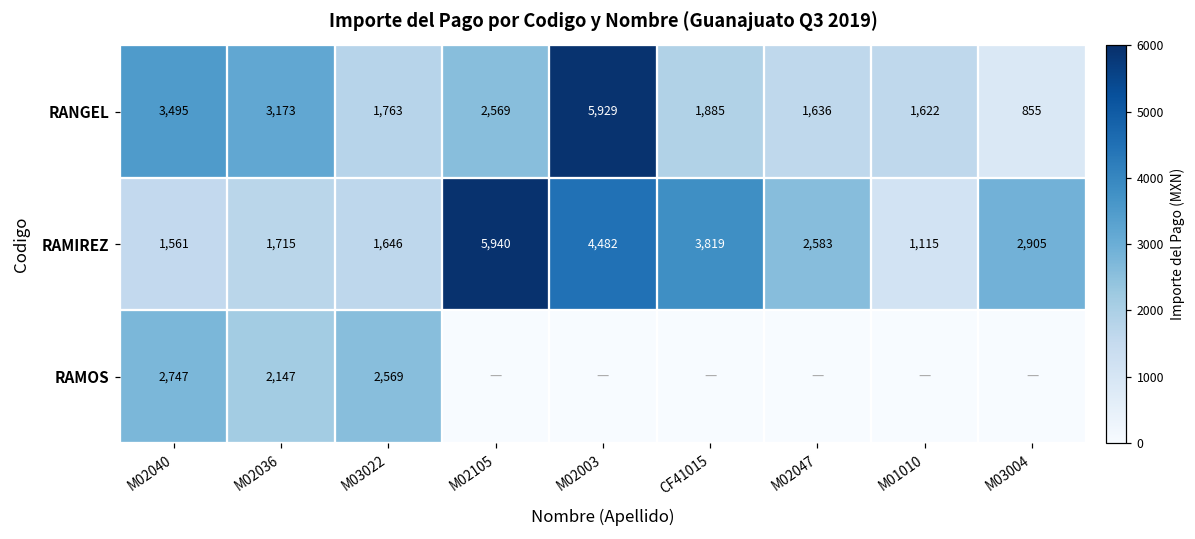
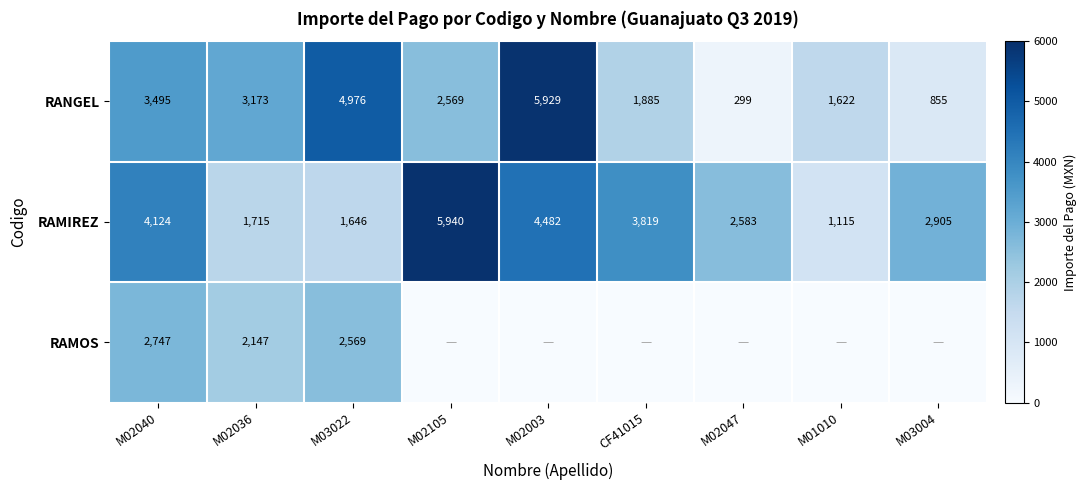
RANGEL, M03022: 1,763 -> 4,976
RANGEL, M02047: 1,636 -> 299
RAMIREZ, M02040: 1,561 -> 4,124
